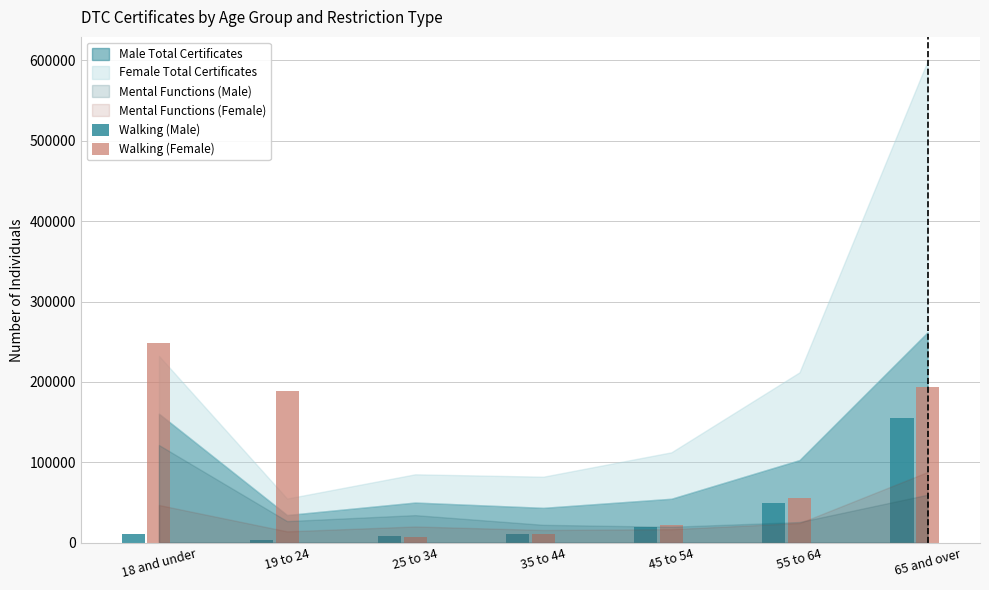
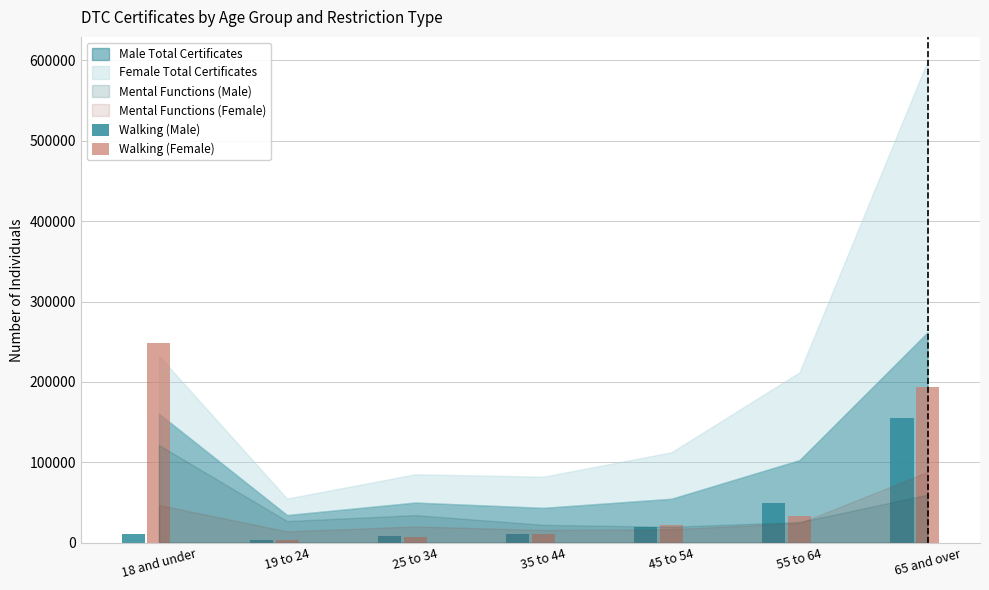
Walking (Female), 19 to 24: 190000 -> 0
Walking (Female), 55 to 64: 60000 -> 30000
